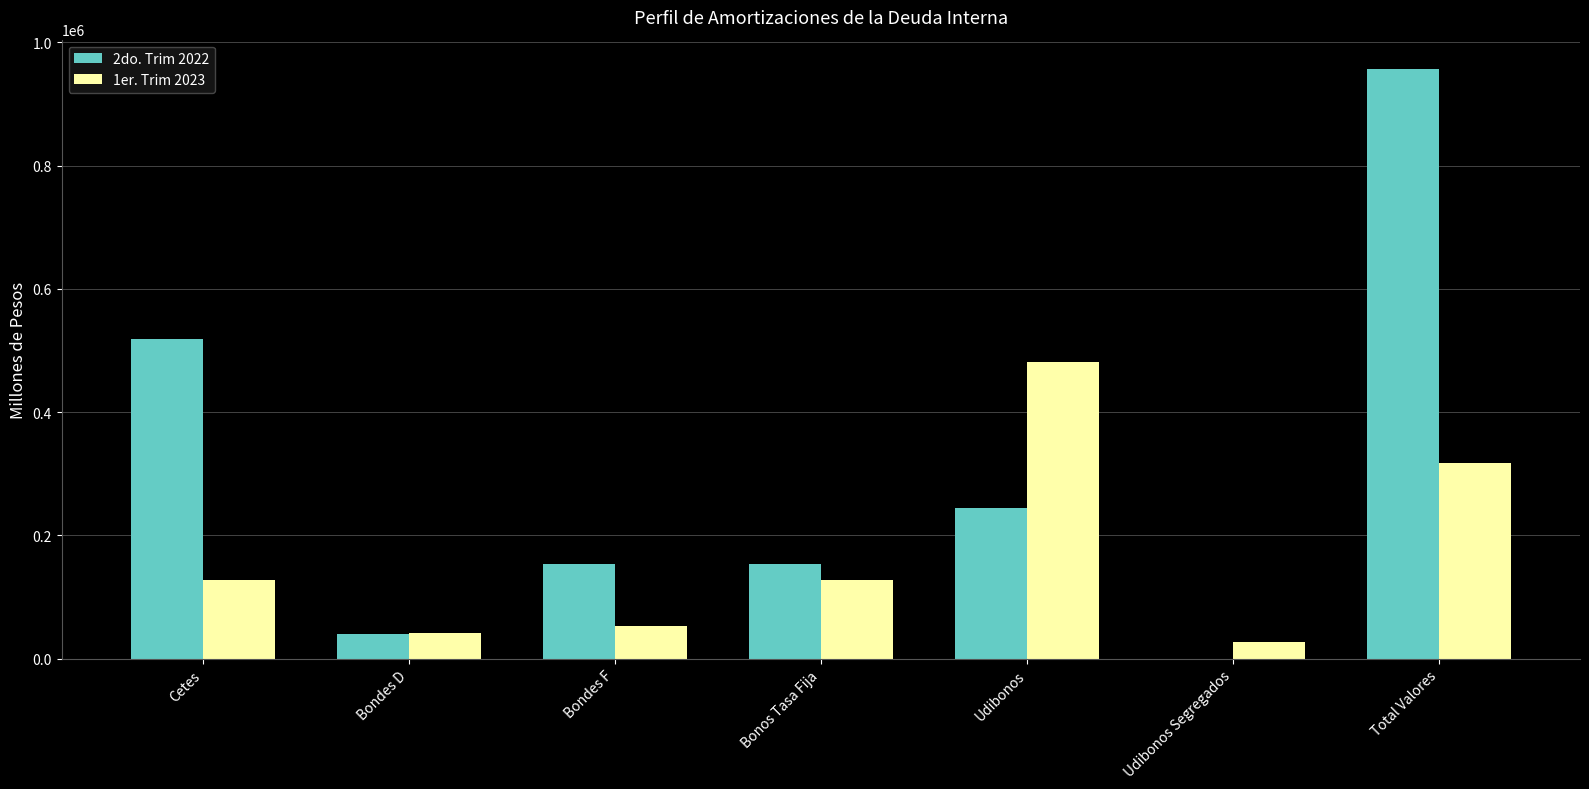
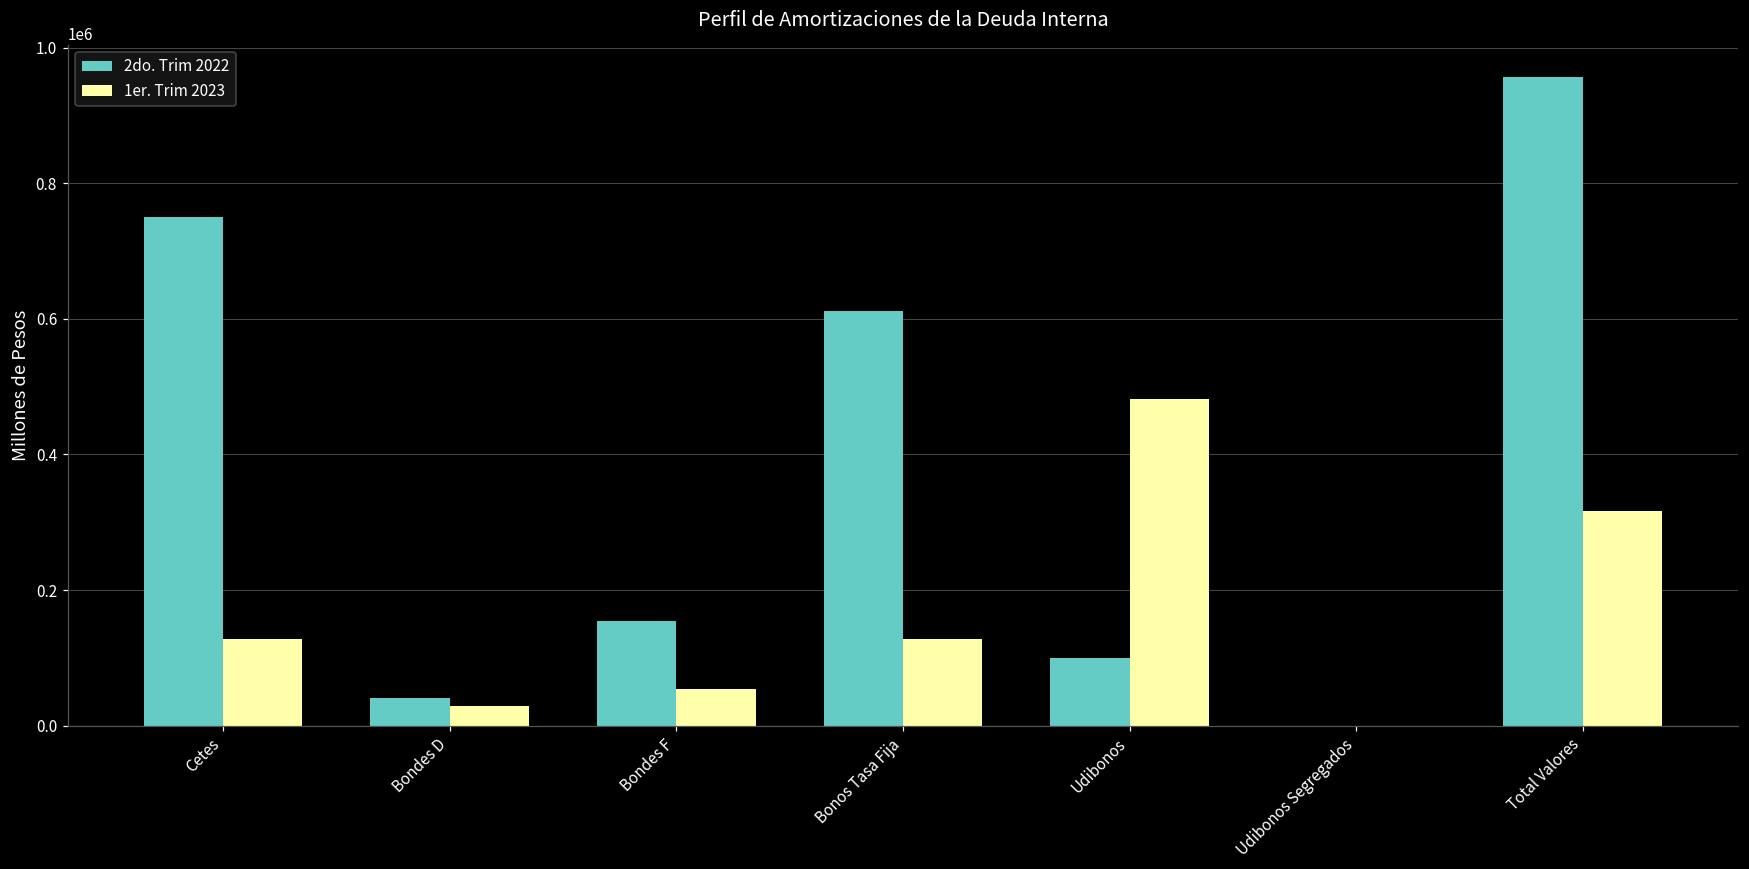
2do. Trim 2022, Cetes: 520000 -> 750000
1er. Trim 2023, Bondes D: 40000 -> 30000
2do. Trim 2022, Bonos Tasa Fija: 150000 -> 610000
2do. Trim 2022, Udibonos: 240000 -> 100000
1er. Trim 2023, Udibonos Segregados: 30000 -> 0
